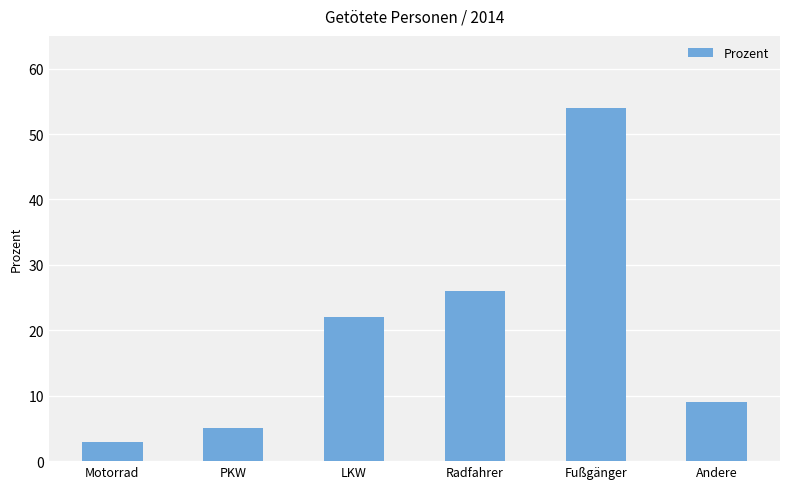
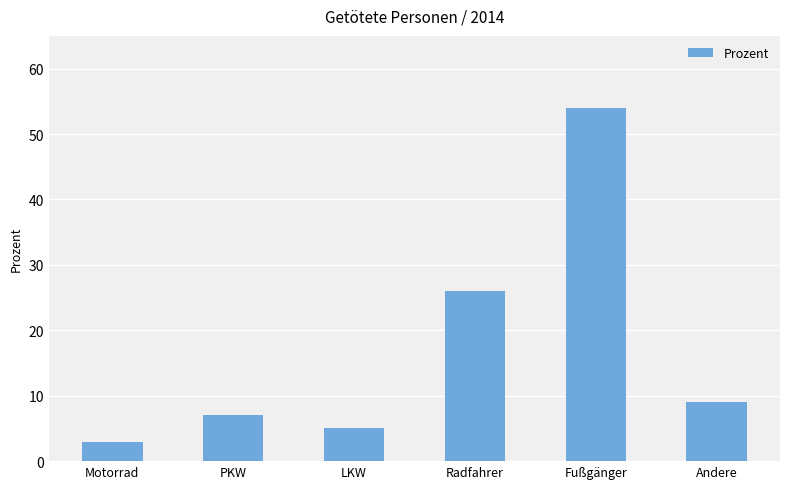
PKW: 5 -> 7
LKW: 22 -> 5
